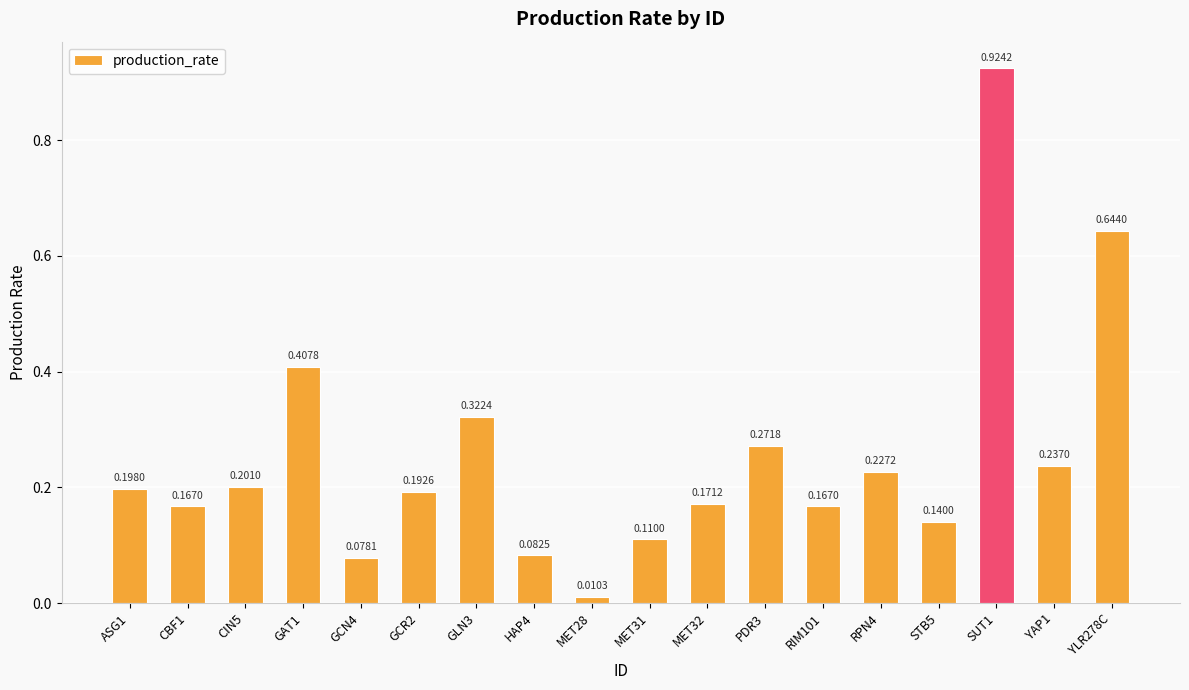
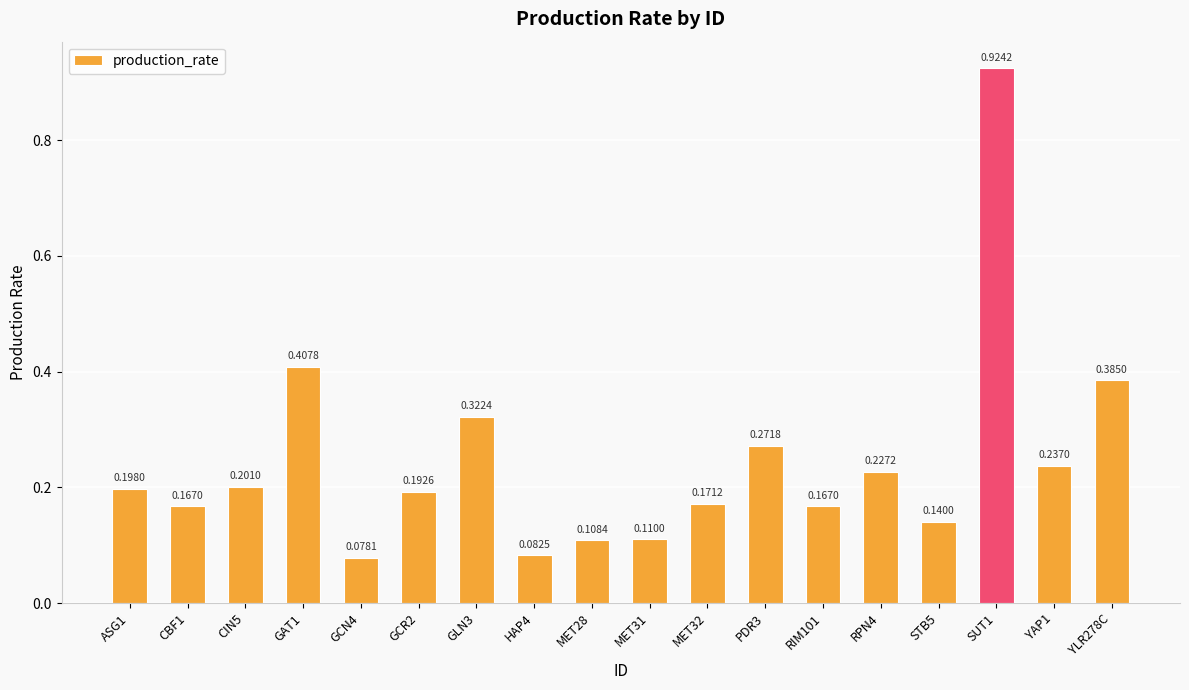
MET28: 0.0103 -> 0.1084
YLR278C: 0.6440 -> 0.3850
